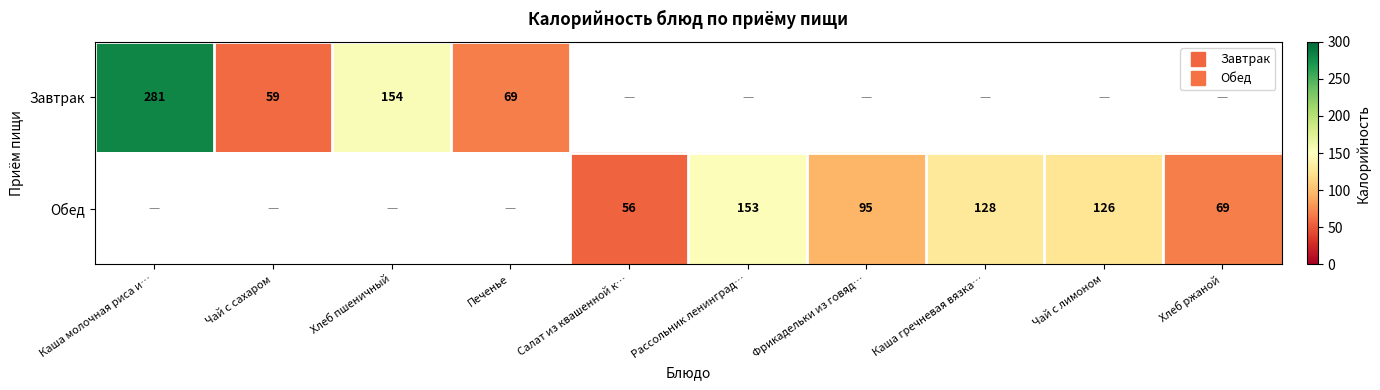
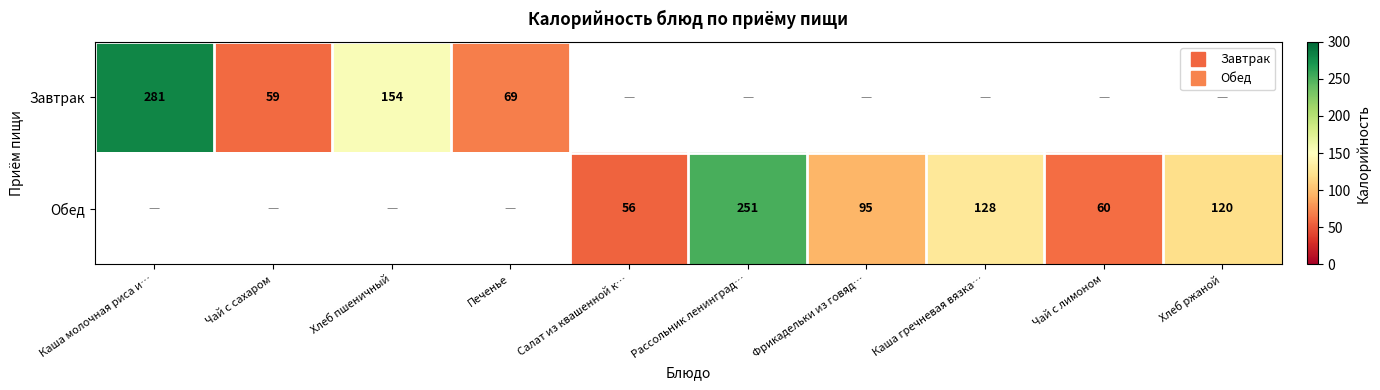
Обед, Рассольник ленинград…: 153 -> 251
Обед, Чай с лимоном: 126 -> 60
Обед, Хлеб ржаной: 69 -> 120
